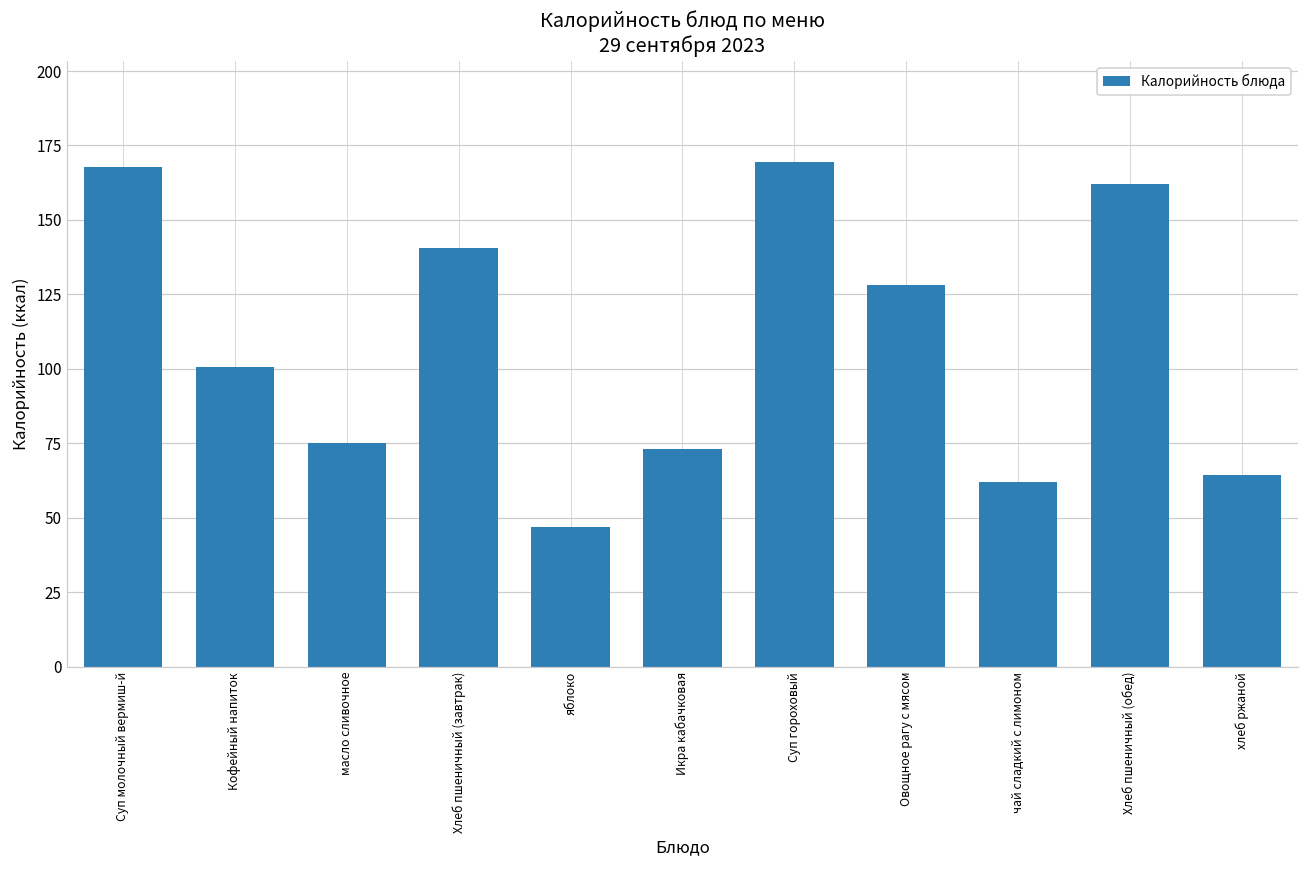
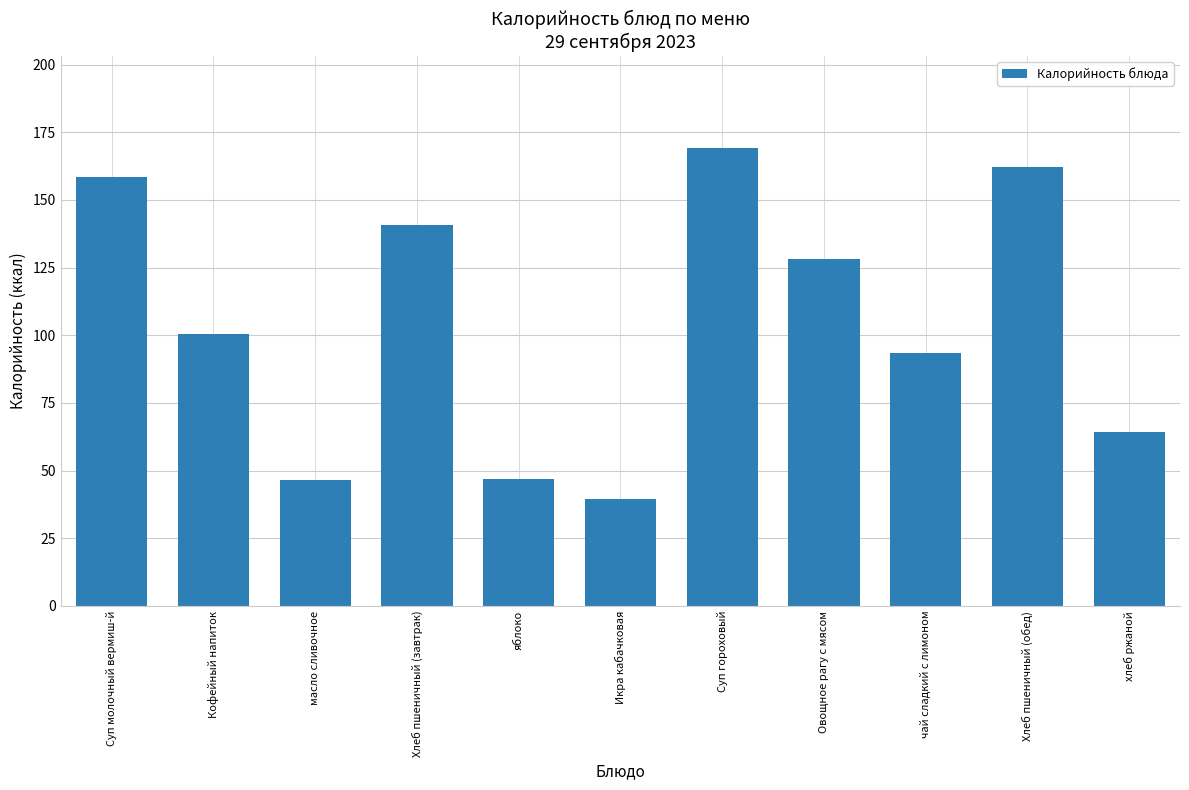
Суп молочный вермиш-й: 168 -> 159
масло сливочное: 75 -> 47
Икра кабачковая: 73 -> 39
чай сладкий с лимоном: 62 -> 94
